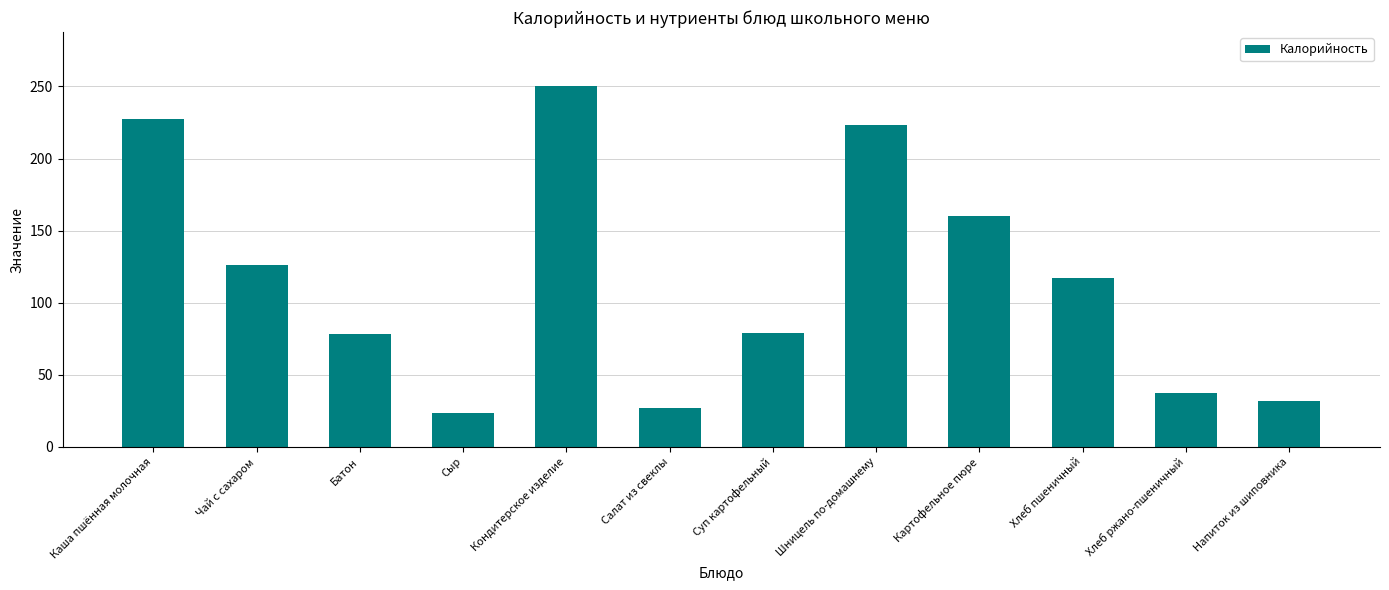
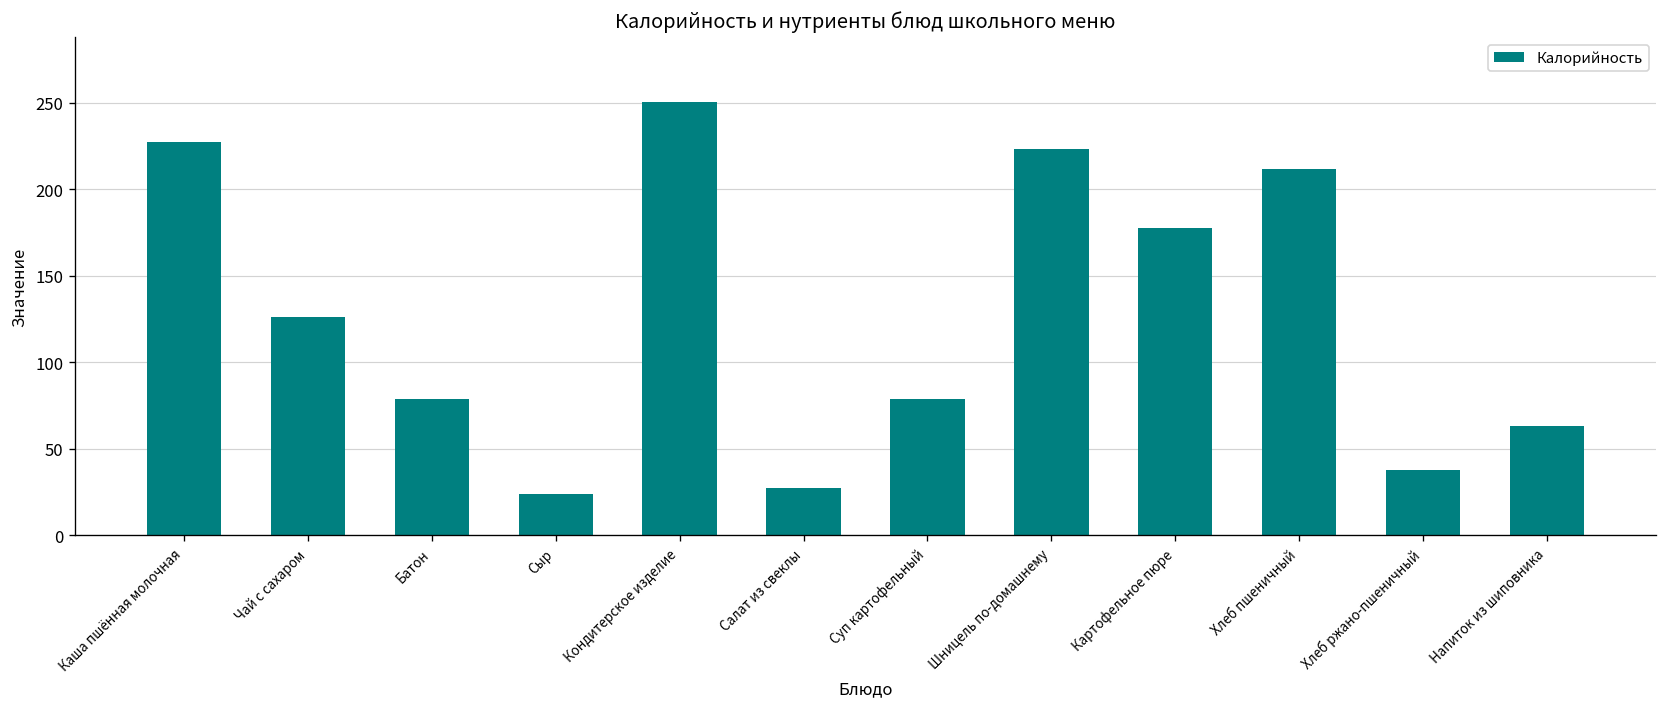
Картофельное пюре: 160 -> 177
Хлеб пшеничный: 118 -> 212
Напиток из шиповника: 32 -> 63
